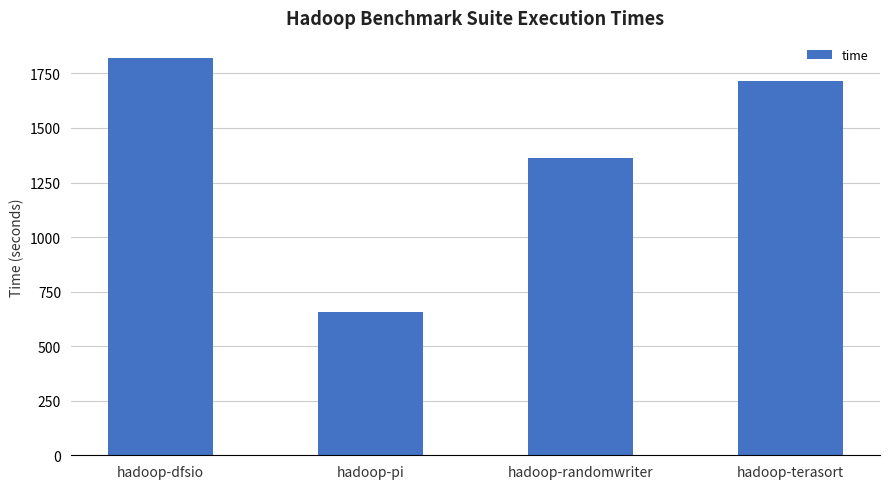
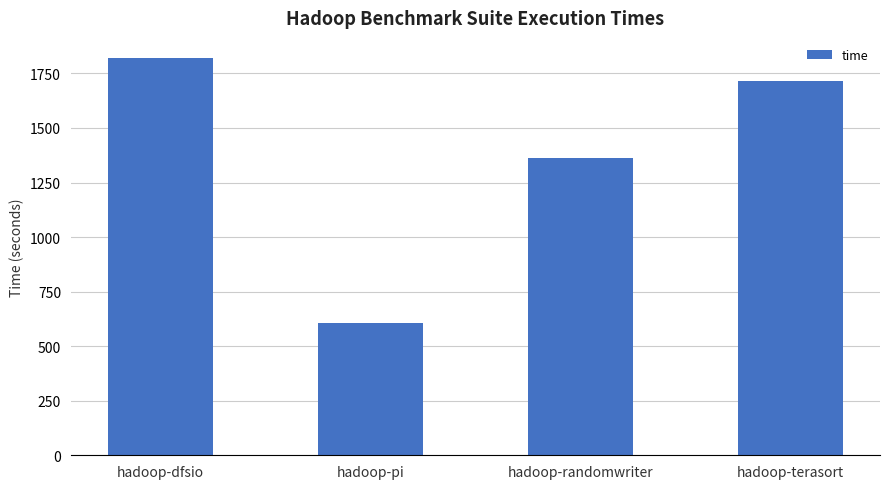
hadoop-pi: 660 -> 600
